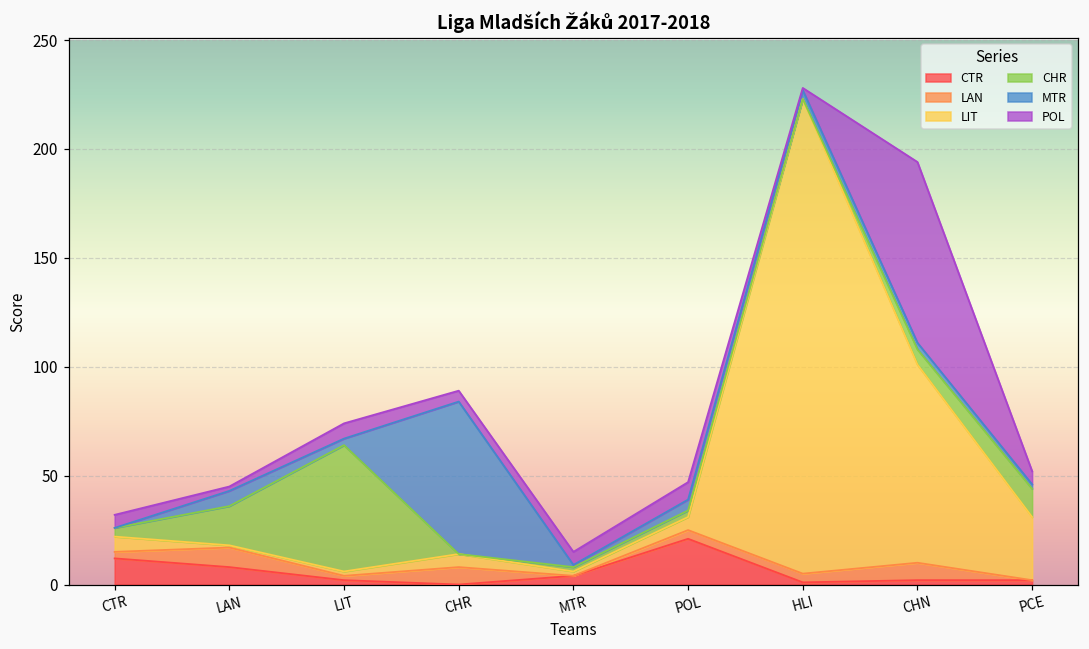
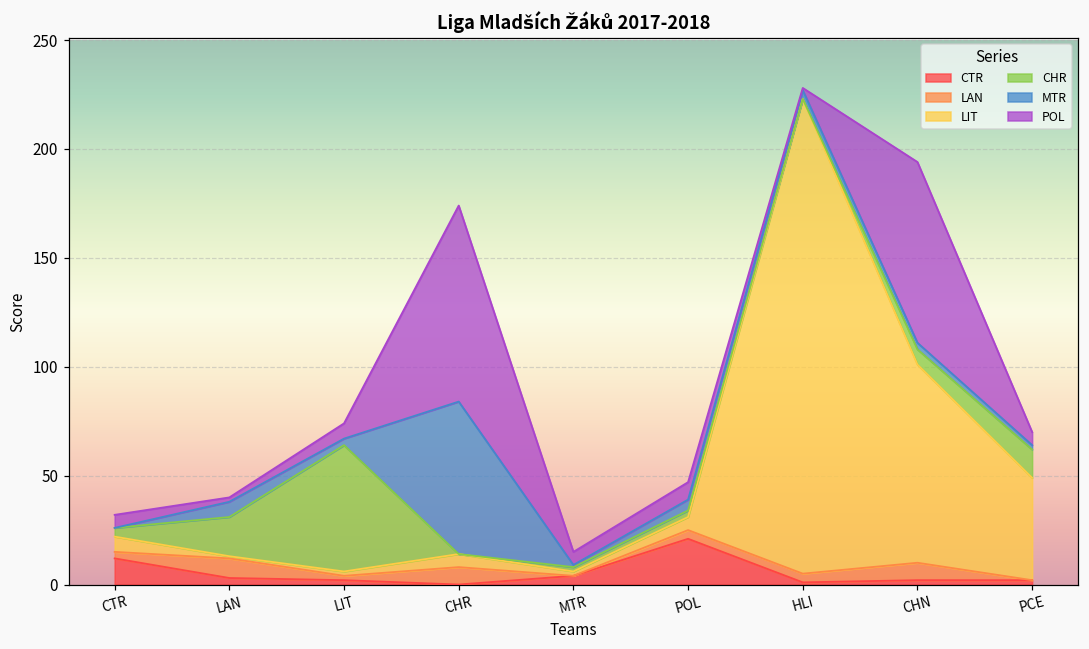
CTR, LAN: 8 -> 3
POL, CHR: 5 -> 90
LIT, PCE: 29 -> 47
